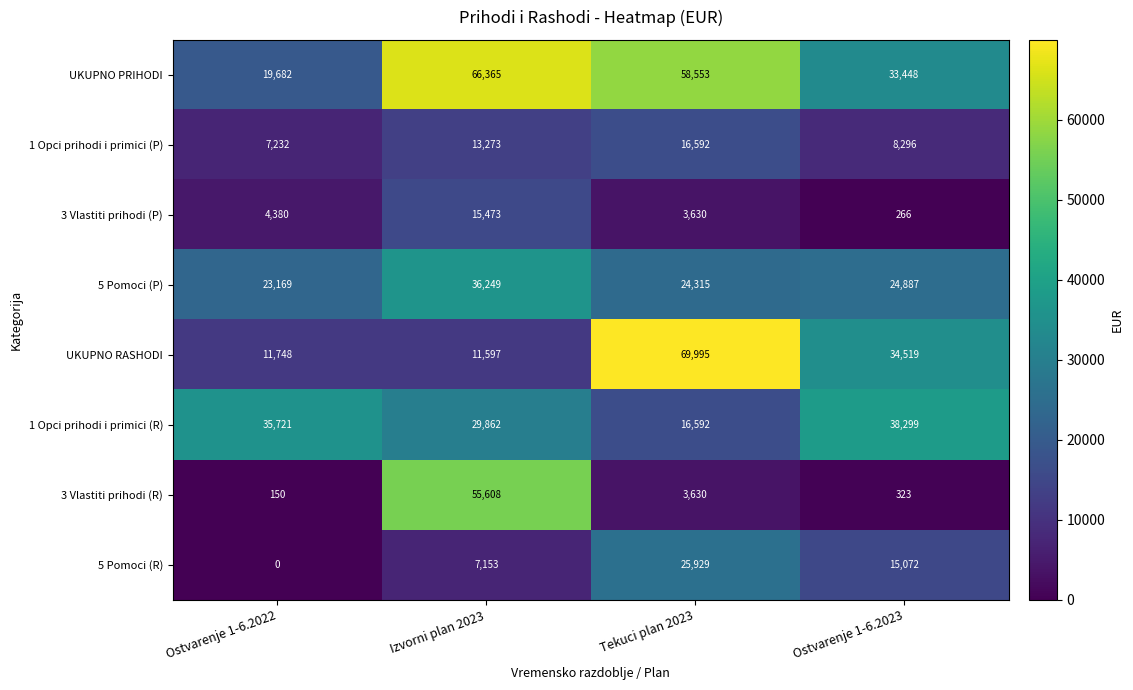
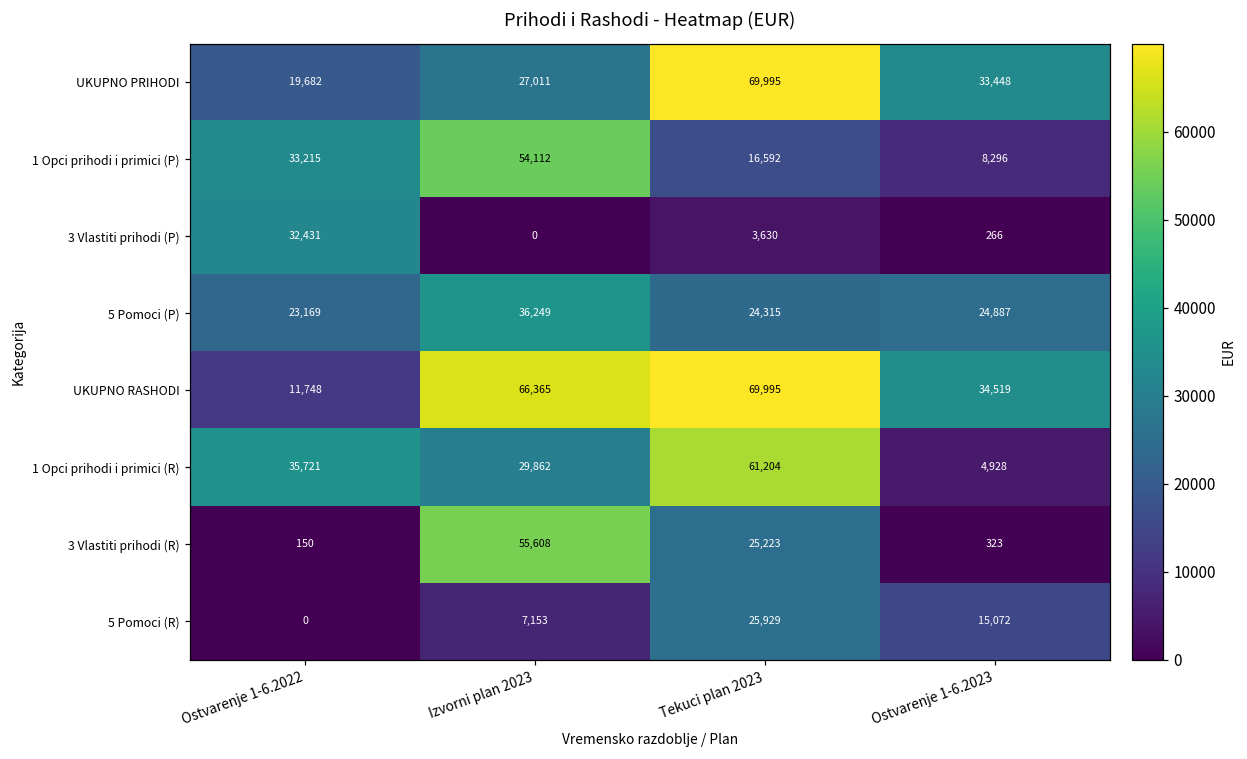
UKUPNO PRIHODI, Izvorni plan 2023: 66,365 -> 27,011
UKUPNO PRIHODI, Tekuci plan 2023: 58,553 -> 69,995
1 Opci prihodi i primici (P), Ostvarenje 1-6.2022: 7,232 -> 33,215
1 Opci prihodi i primici (P), Izvorni plan 2023: 13,273 -> 54,112
3 Vlastiti prihodi (P), Ostvarenje 1-6.2022: 4,380 -> 32,431
3 Vlastiti prihodi (P), Izvorni plan 2023: 15,473 -> 0
UKUPNO RASHODI, Izvorni plan 2023: 11,597 -> 66,365
1 Opci prihodi i primici (R), Tekuci plan 2023: 16,592 -> 61,204
1 Opci prihodi i primici (R), Ostvarenje 1-6.2023: 38,299 -> 4,928
3 Vlastiti prihodi (R), Tekuci plan 2023: 3,630 -> 25,223
